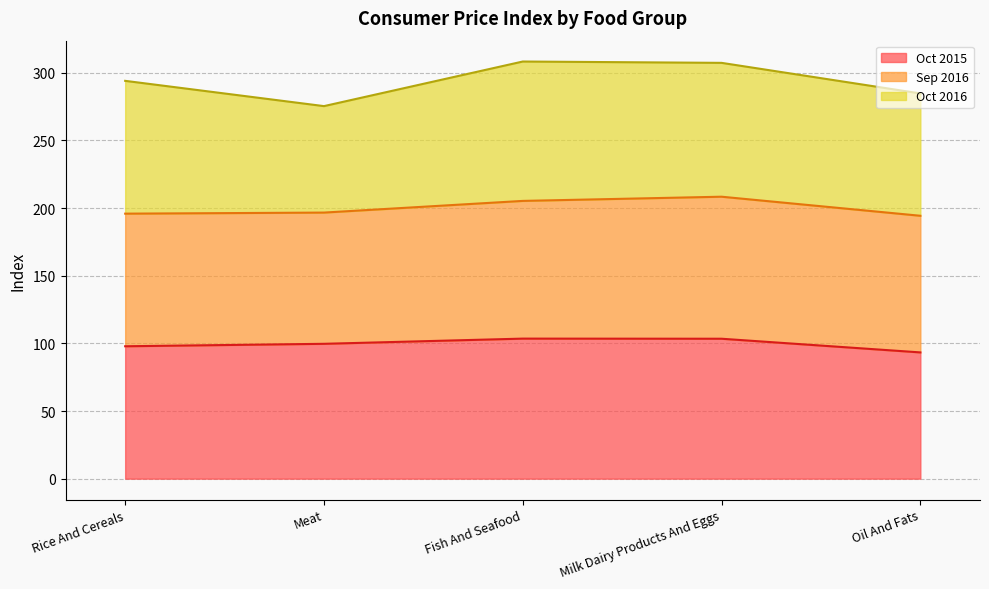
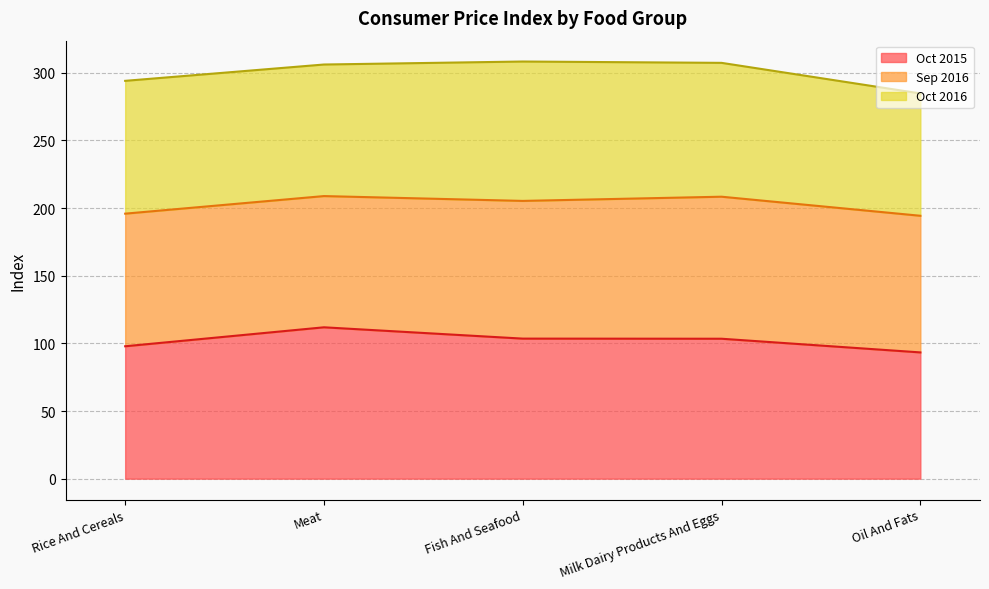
Oct 2015, Meat: 100 -> 112
Oct 2016, Meat: 79 -> 97
